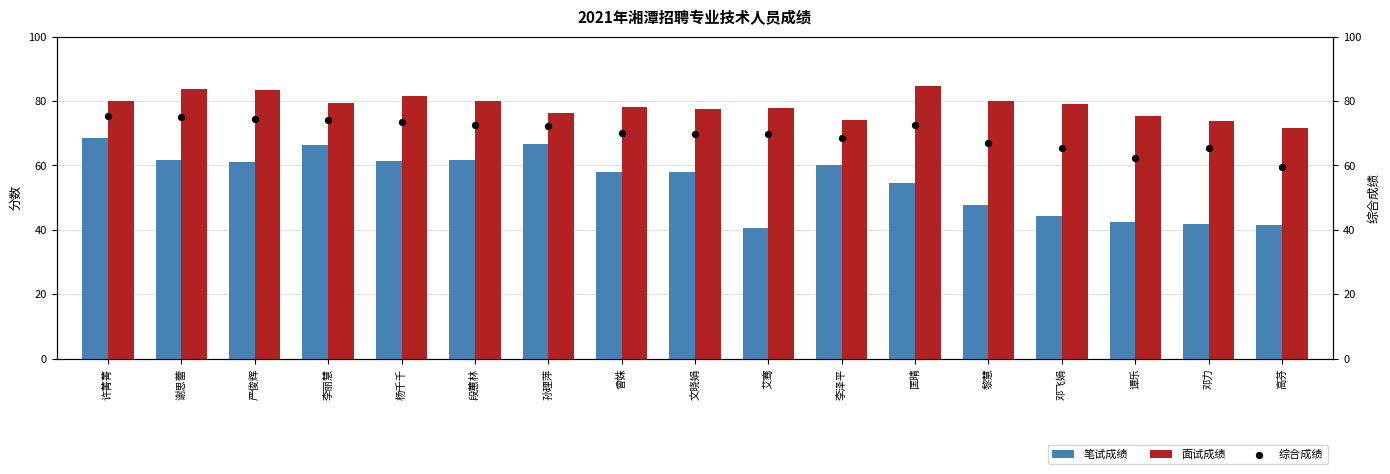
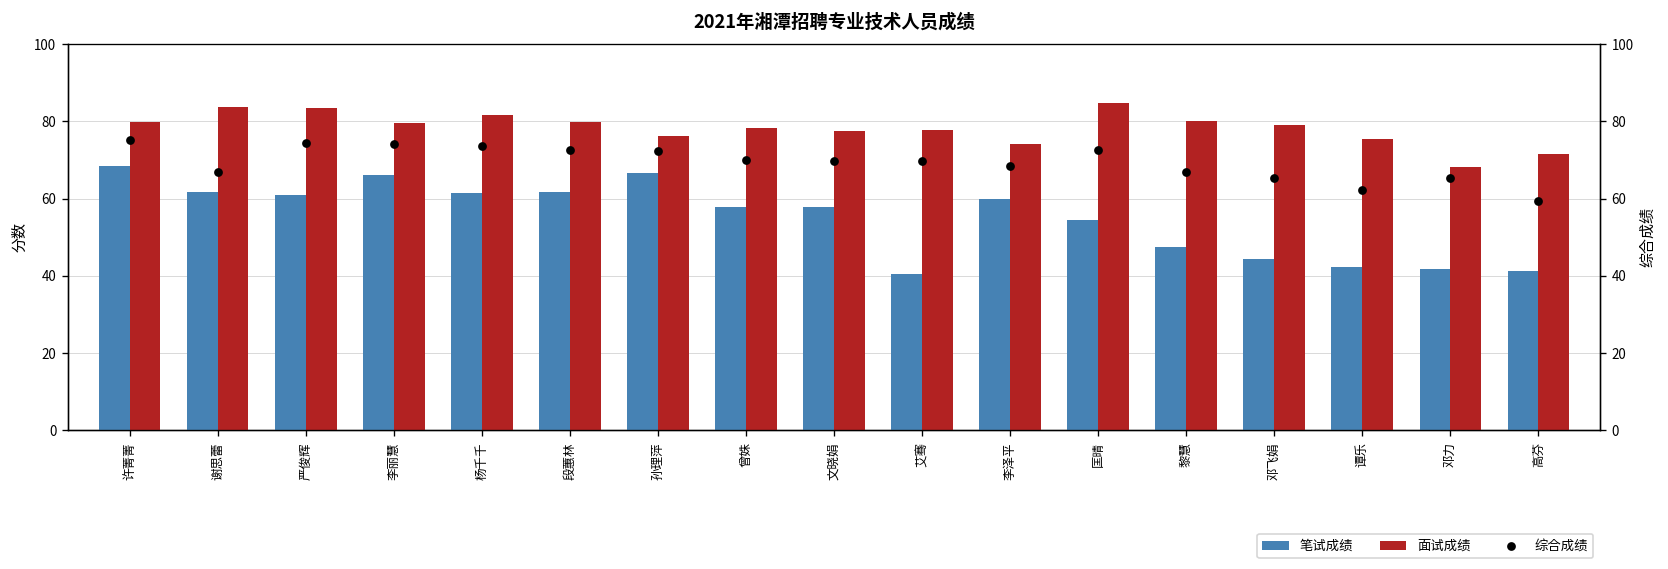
面试成绩, 邓力: 74 -> 68
综合成绩, 谢思蕾: 75 -> 67
